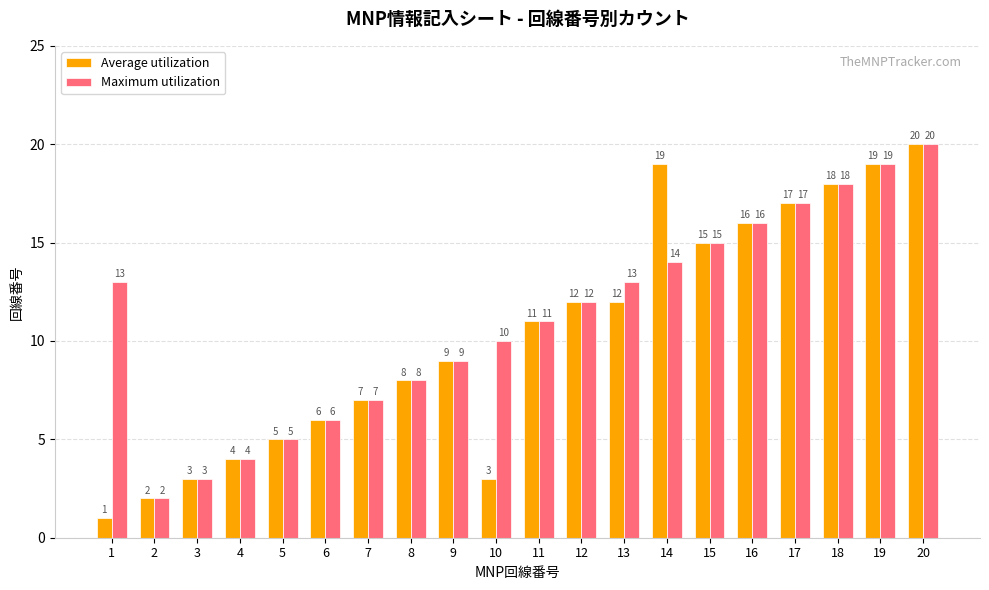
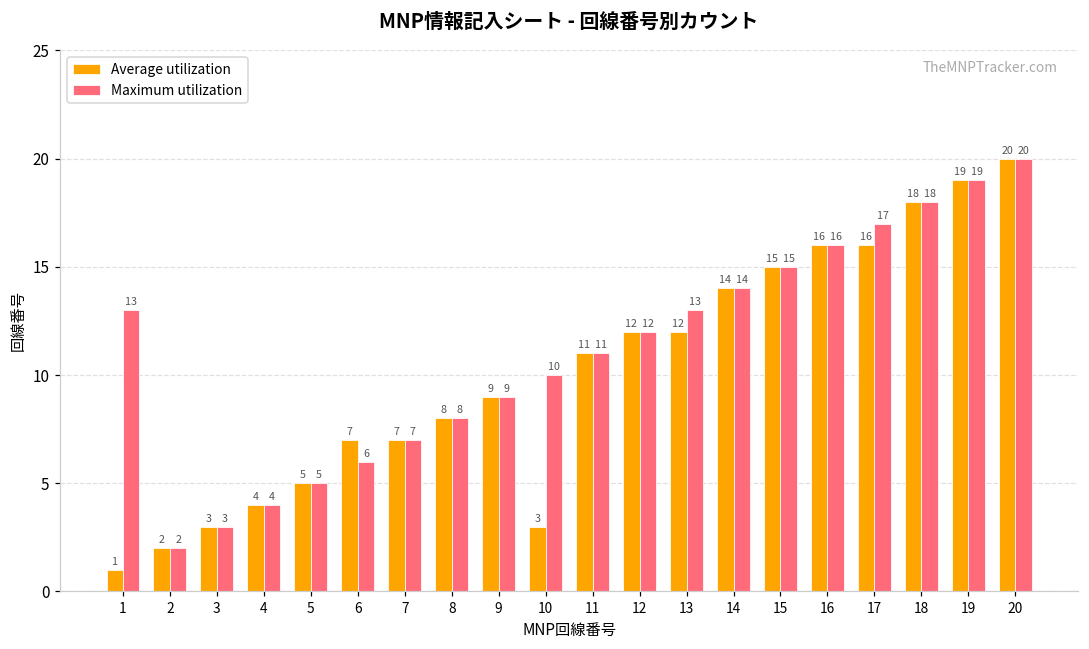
Average utilization, 6: 6 -> 7
Average utilization, 14: 19 -> 14
Average utilization, 17: 17 -> 16
